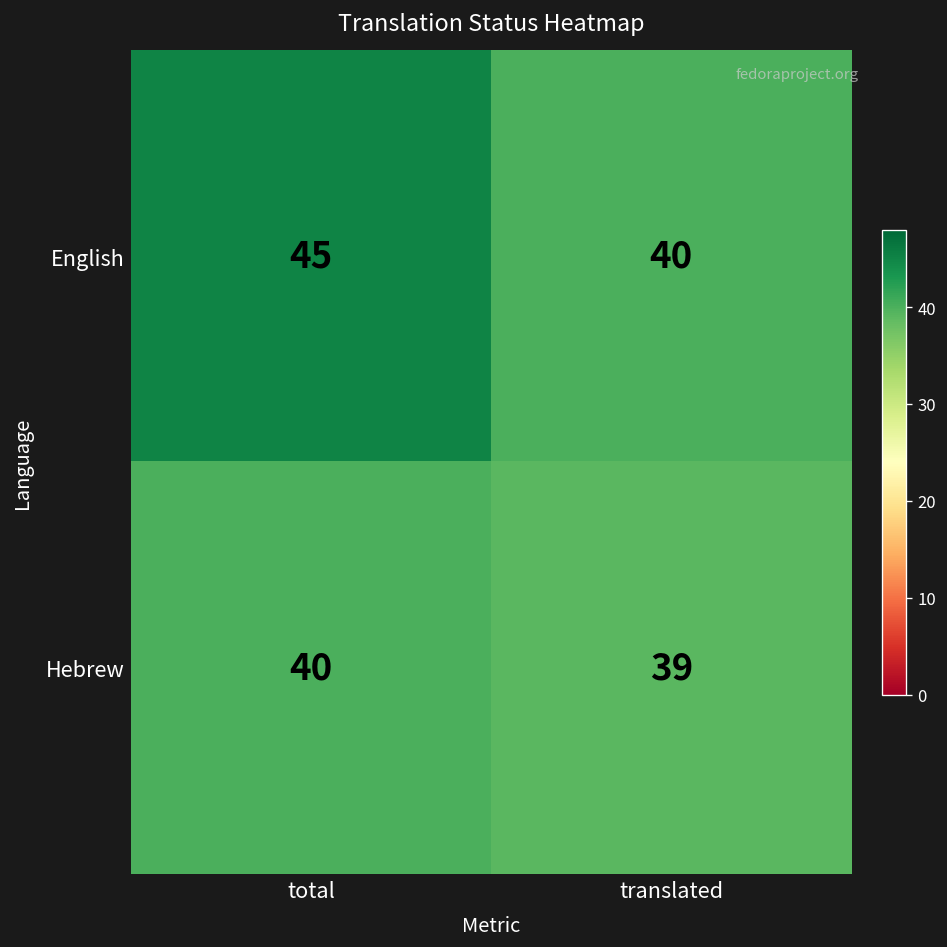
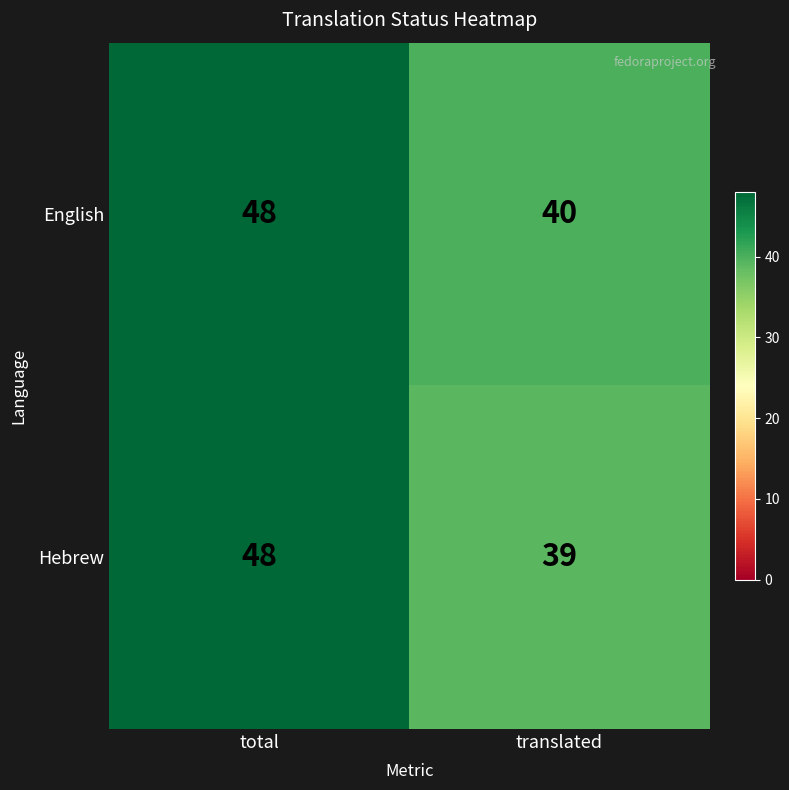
English, total: 45 -> 48
Hebrew, total: 40 -> 48
